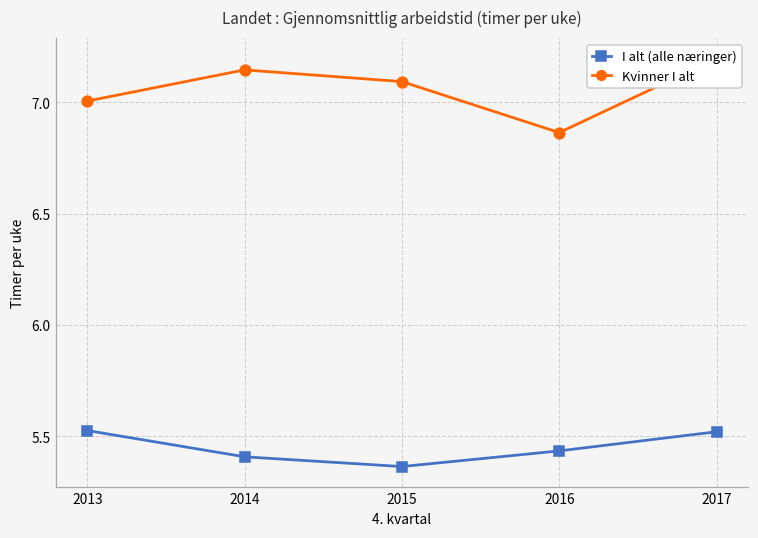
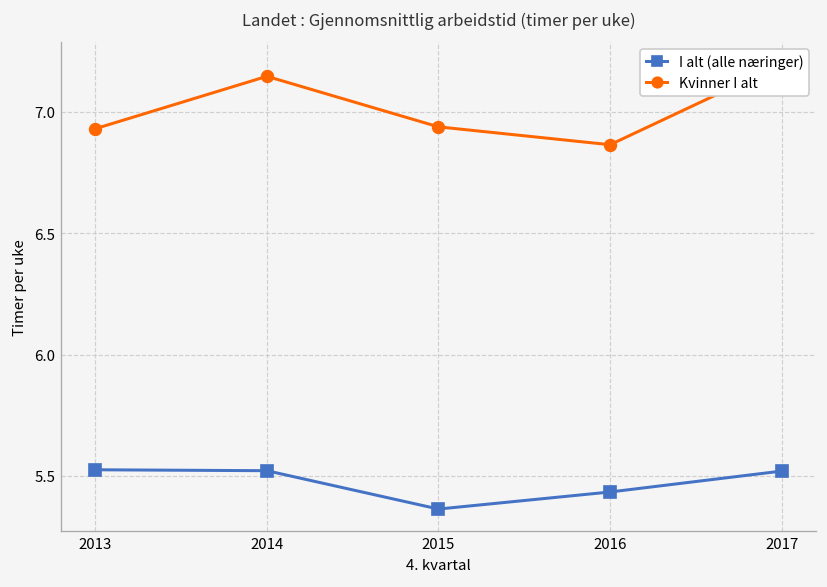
Kvinner I alt, 2013: 7.01 -> 6.93
I alt (alle næringer), 2014: 5.41 -> 5.52
Kvinner I alt, 2015: 7.09 -> 6.94
